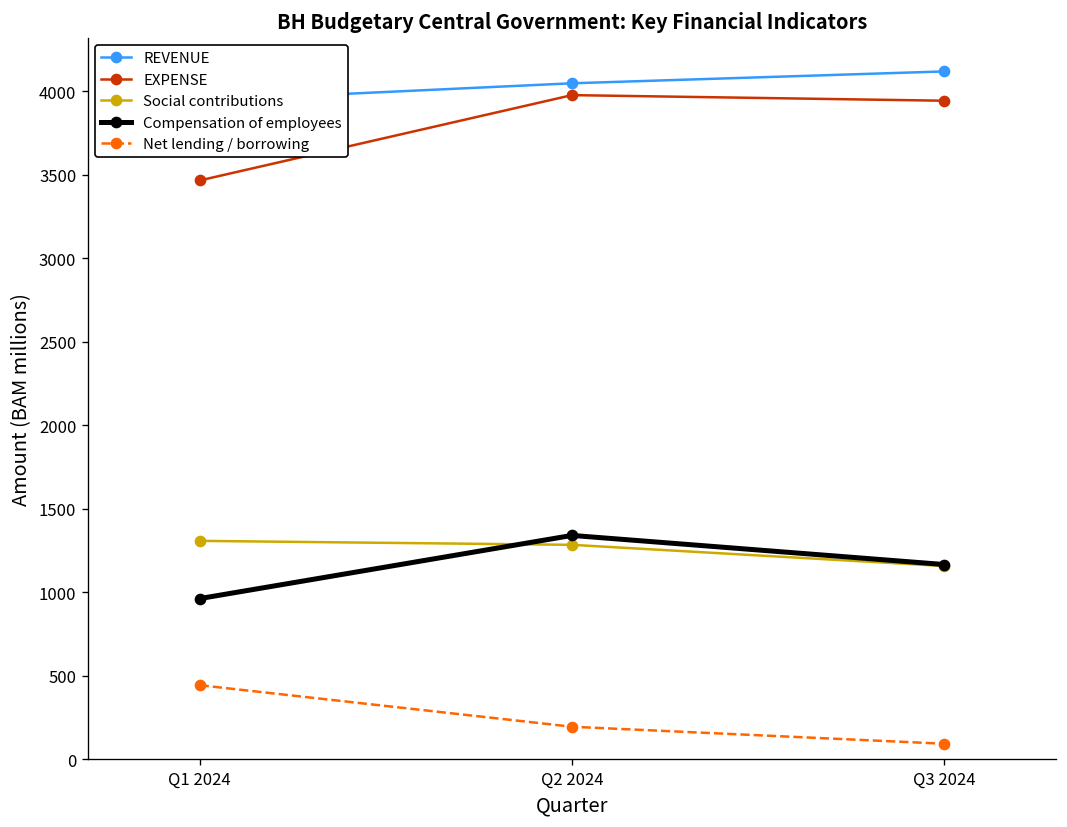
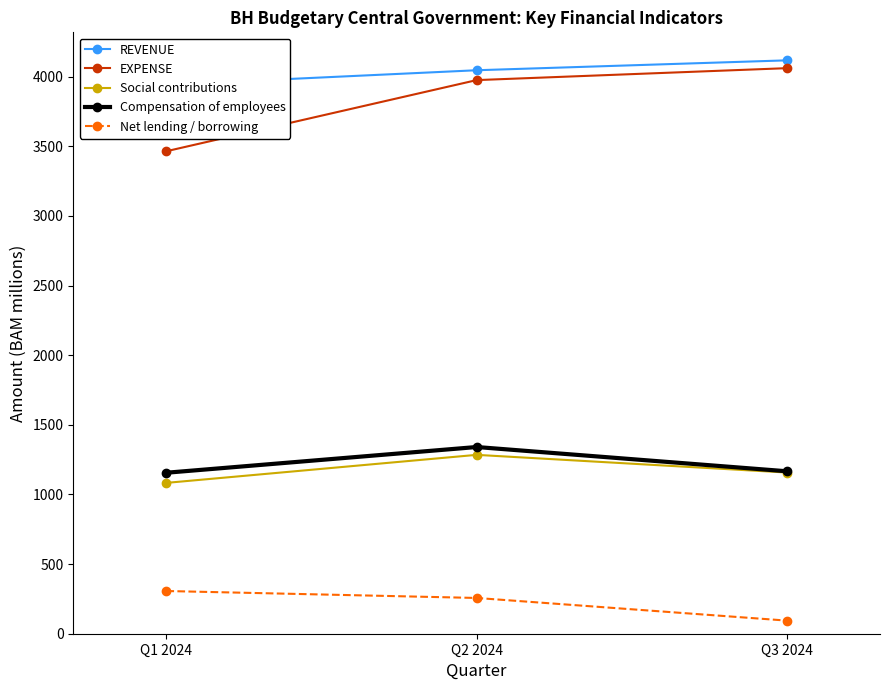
Social contributions, Q1 2024: 1310 -> 1080
Compensation of employees, Q1 2024: 960 -> 1160
Net lending / borrowing, Q1 2024: 440 -> 310
Net lending / borrowing, Q2 2024: 200 -> 260
EXPENSE, Q3 2024: 3940 -> 4060
